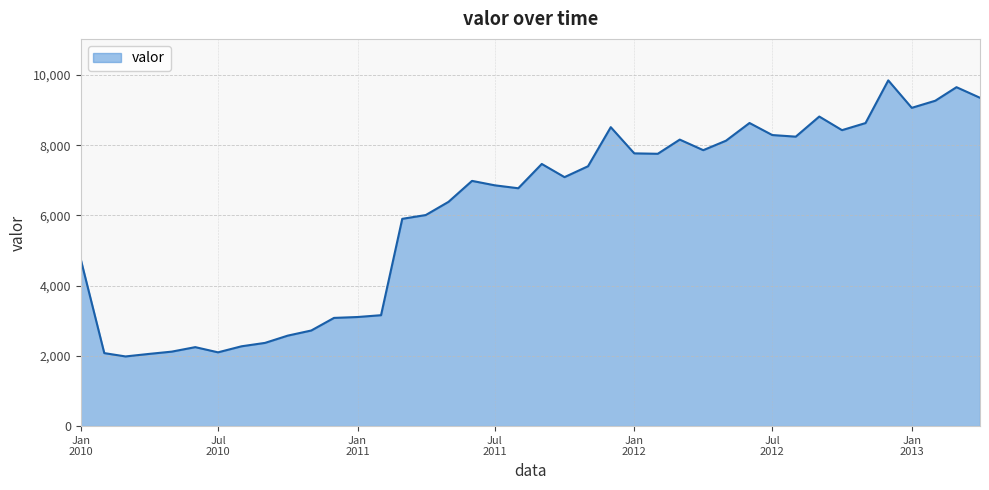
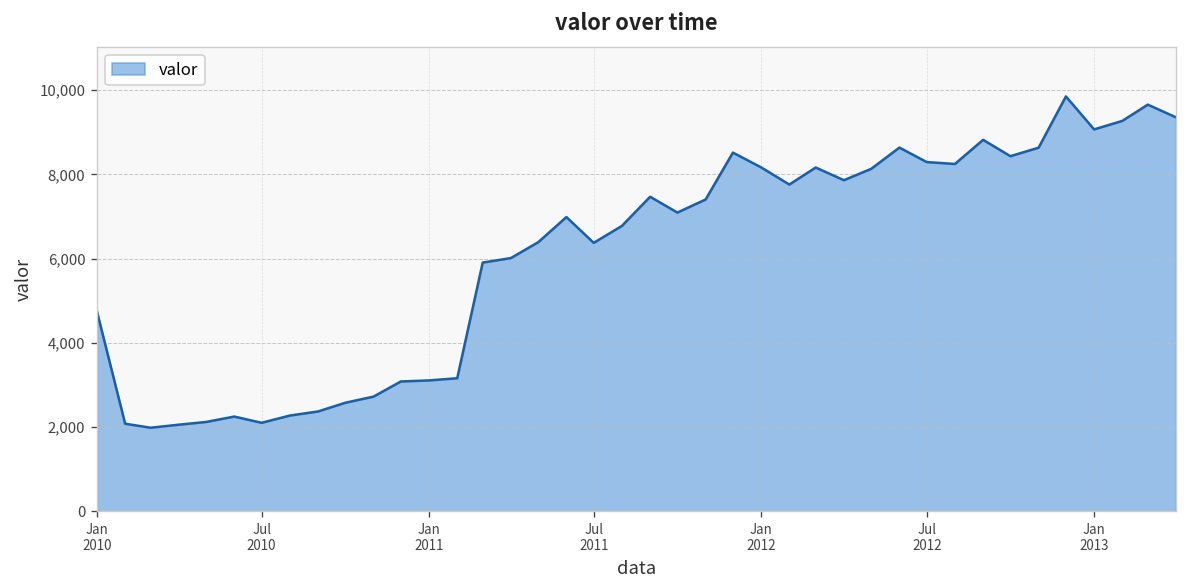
Jul 2011: 6,900 -> 6,400
Jan 2012: 7,800 -> 8,200
